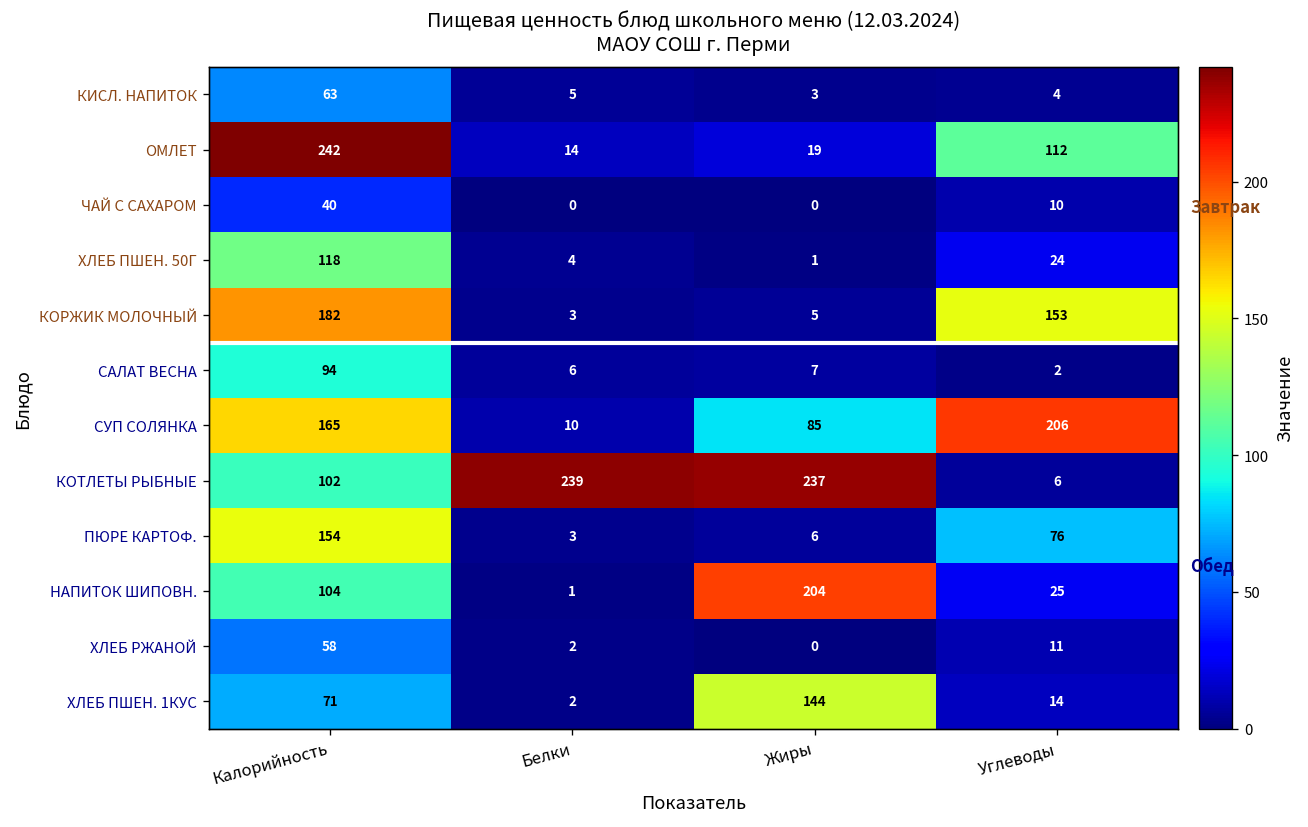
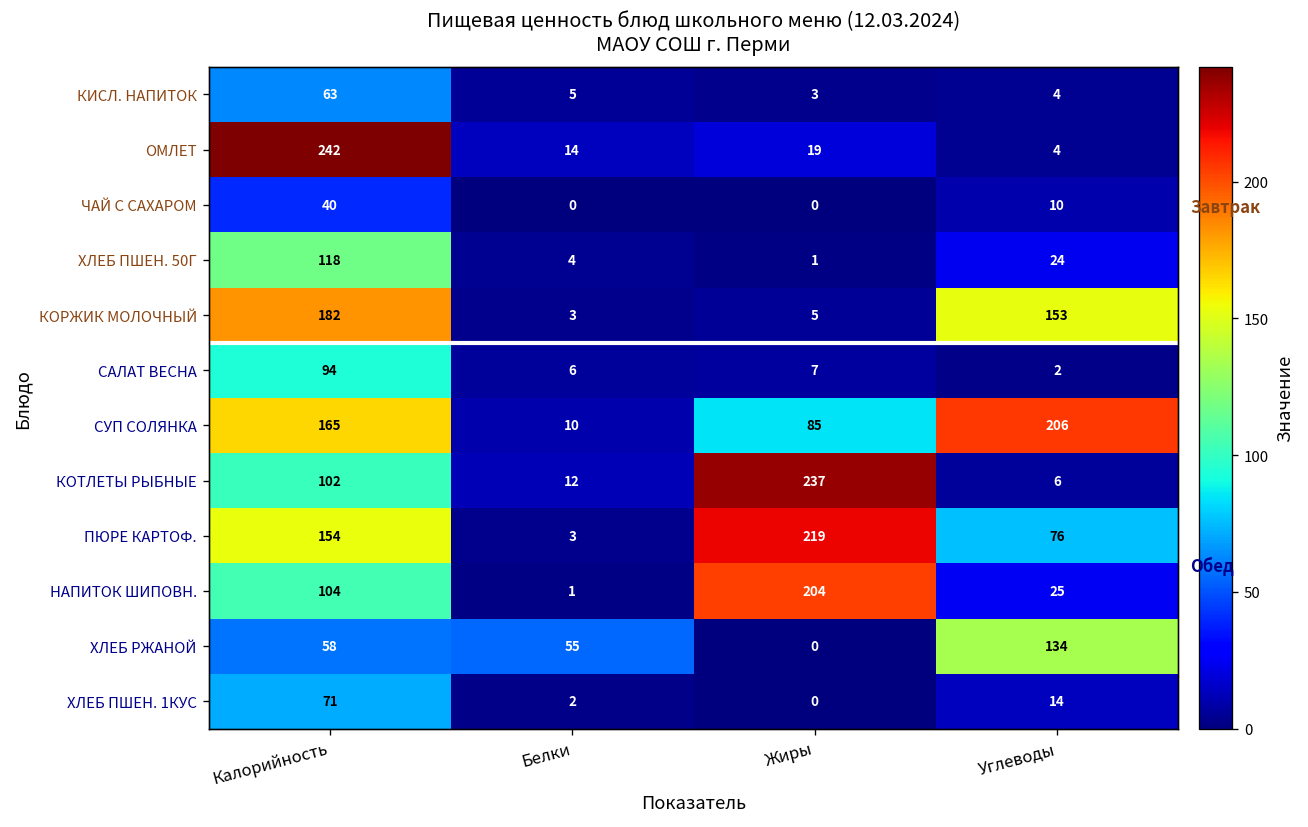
ОМЛЕТ, Углеводы: 112 -> 4
КОТЛЕТЫ РЫБНЫЕ, Белки: 239 -> 12
ПЮРЕ КАРТОФ., Жиры: 6 -> 219
ХЛЕБ РЖАНОЙ, Белки: 2 -> 55
ХЛЕБ РЖАНОЙ, Углеводы: 11 -> 134
ХЛЕБ ПШЕН. 1КУС, Жиры: 144 -> 0
